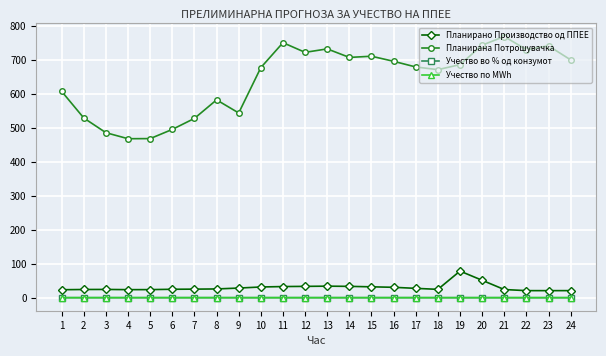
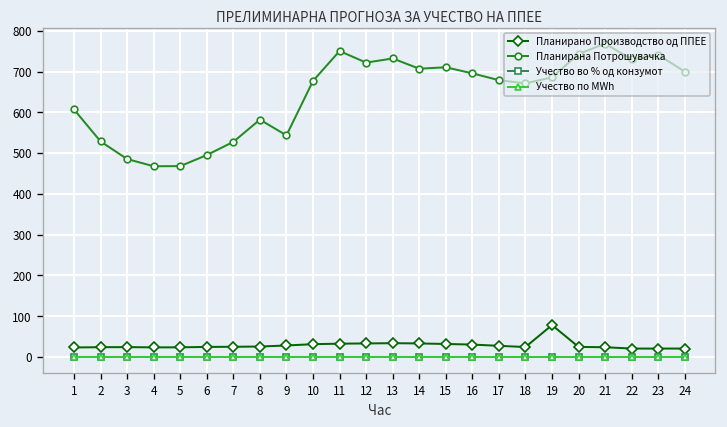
Планирано Производство од ППЕЕ, 20: 50 -> 20
